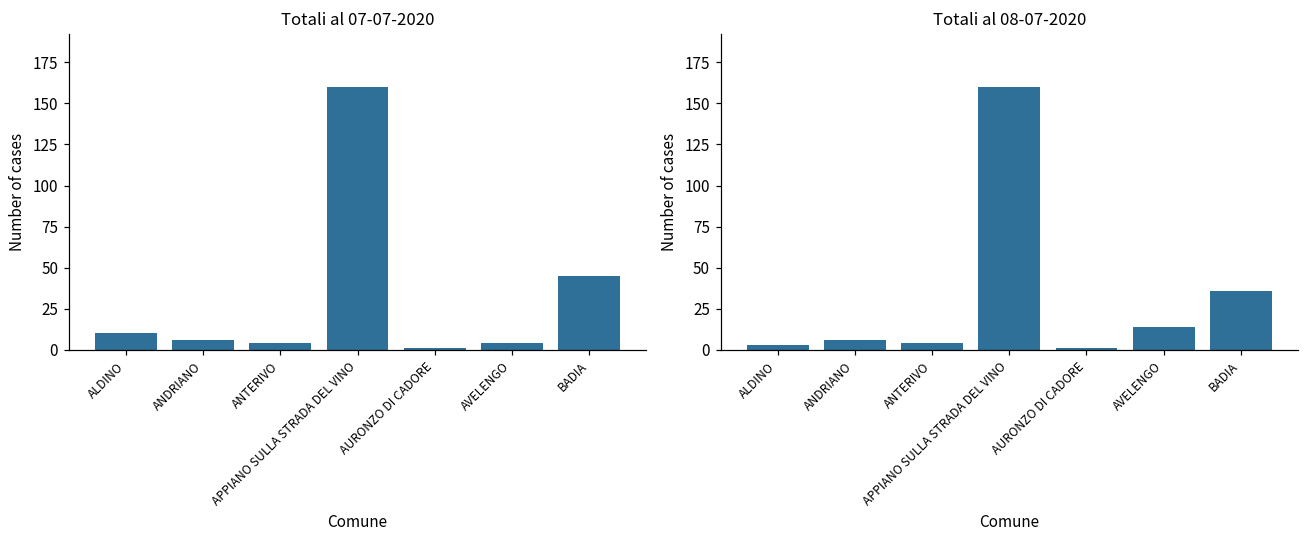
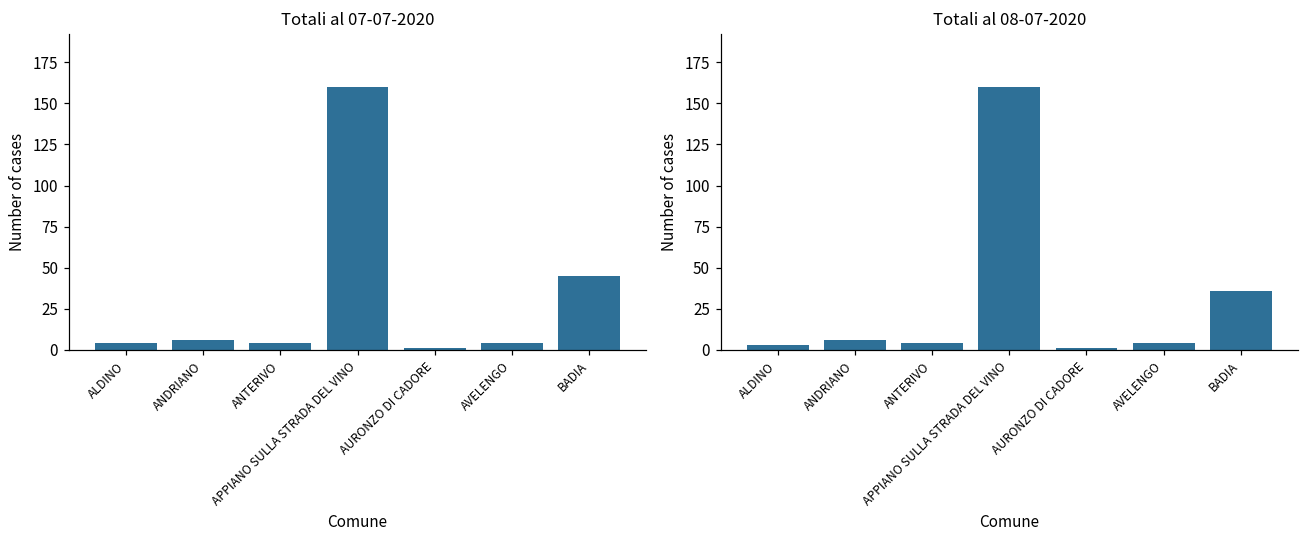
Totali al 07-07-2020, ALDINO: 10 -> 4
Totali al 08-07-2020, AVELENGO: 14 -> 4
